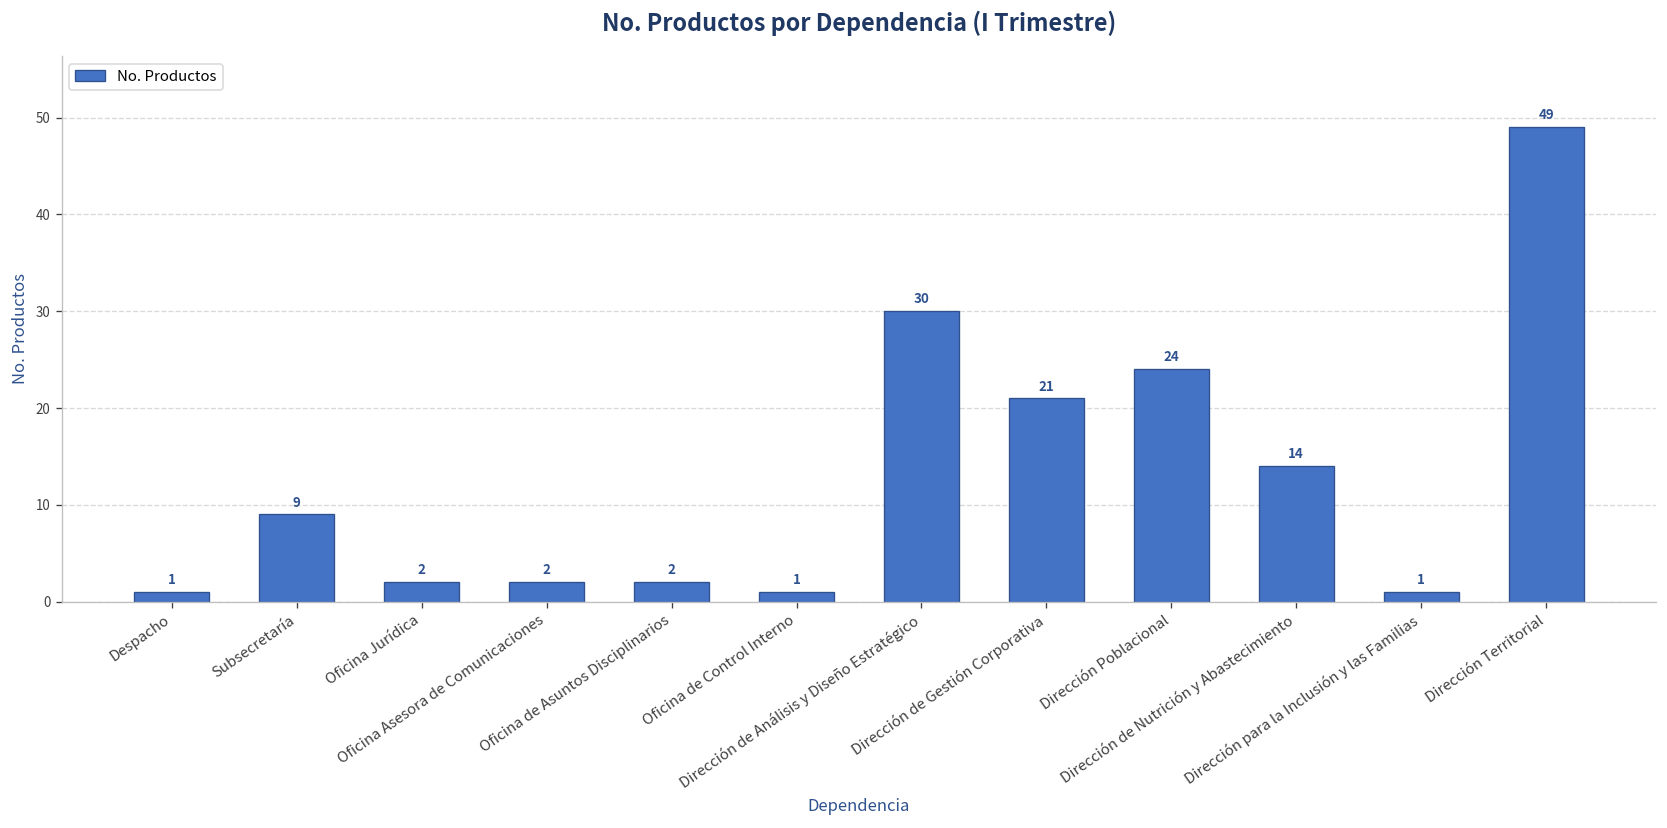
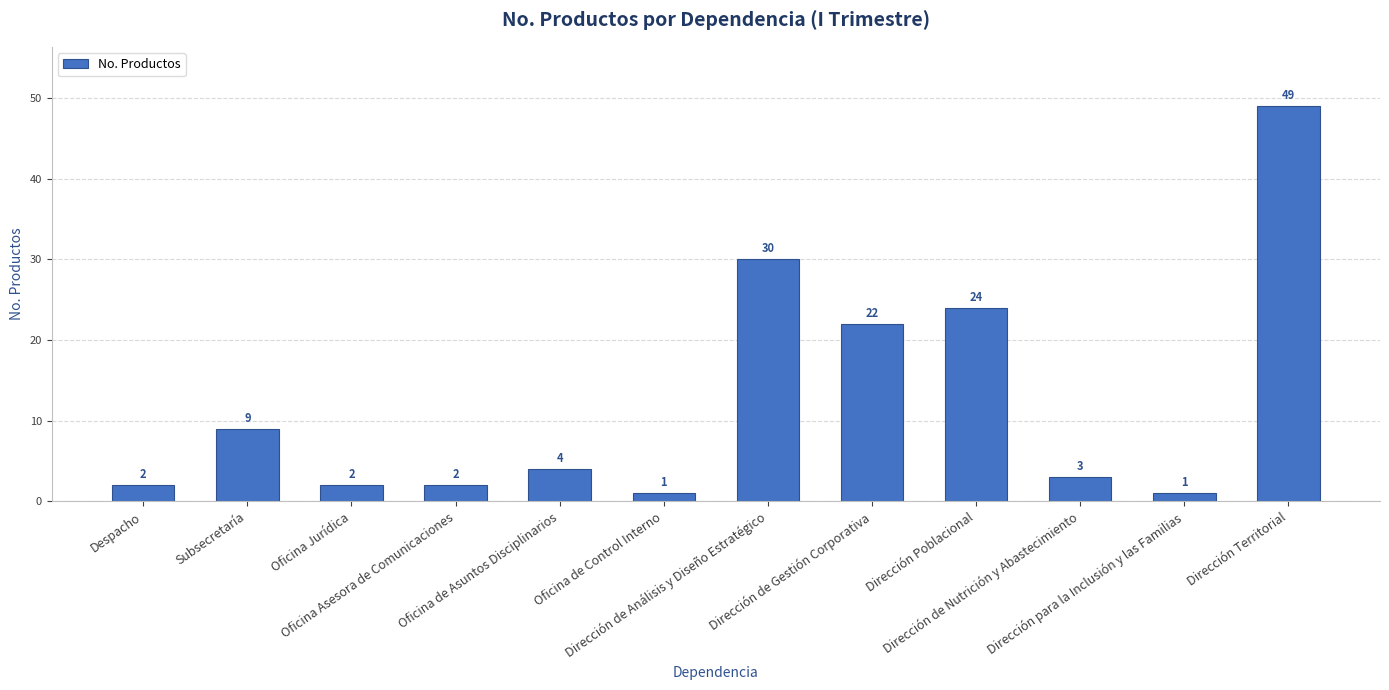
Despacho: 1 -> 2
Oficina de Asuntos Disciplinarios: 2 -> 4
Dirección de Gestión Corporativa: 21 -> 22
Dirección de Nutrición y Abastecimiento: 14 -> 3
